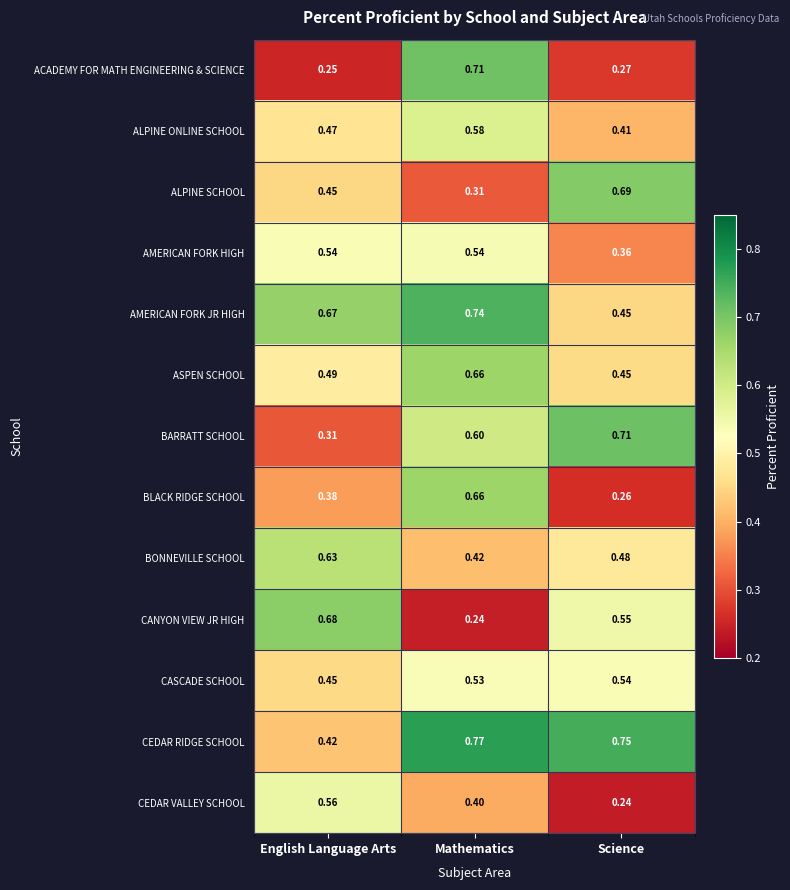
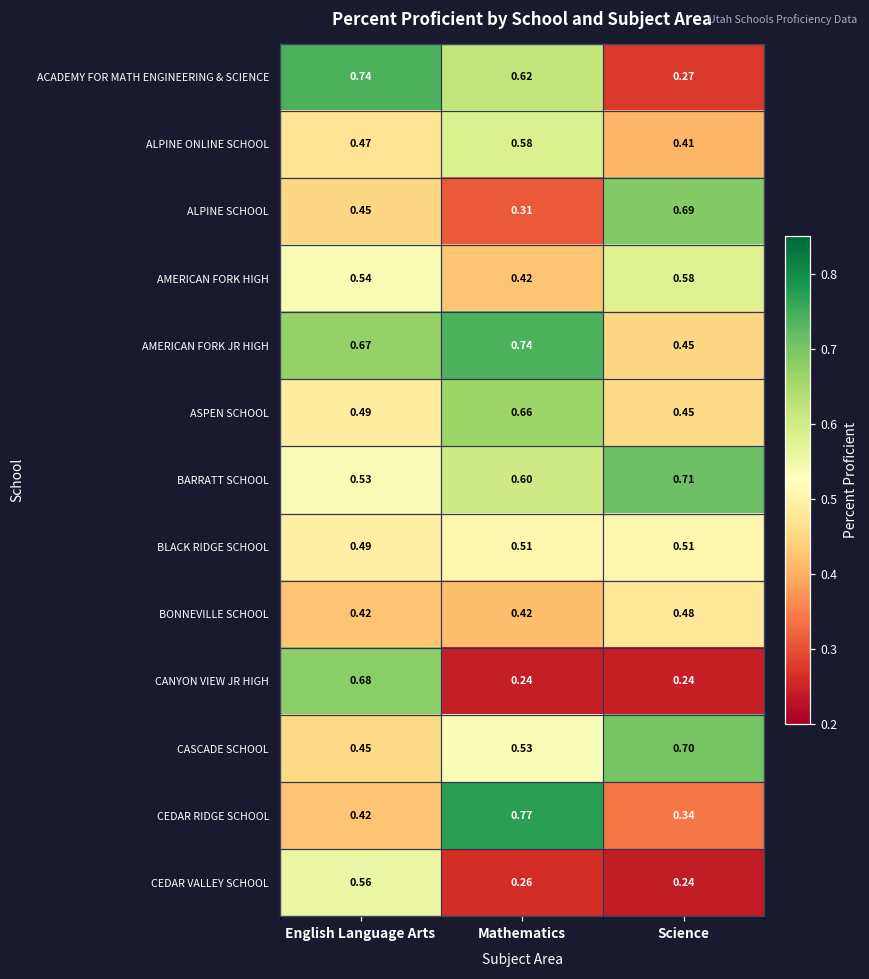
ACADEMY FOR MATH ENGINEERING & SCIENCE, English Language Arts: 0.25 -> 0.74
ACADEMY FOR MATH ENGINEERING & SCIENCE, Mathematics: 0.71 -> 0.62
AMERICAN FORK HIGH, Mathematics: 0.54 -> 0.42
AMERICAN FORK HIGH, Science: 0.36 -> 0.58
BARRATT SCHOOL, English Language Arts: 0.31 -> 0.53
BLACK RIDGE SCHOOL, English Language Arts: 0.38 -> 0.49
BLACK RIDGE SCHOOL, Mathematics: 0.66 -> 0.51
BLACK RIDGE SCHOOL, Science: 0.26 -> 0.51
BONNEVILLE SCHOOL, English Language Arts: 0.63 -> 0.42
CANYON VIEW JR HIGH, Science: 0.55 -> 0.24
CASCADE SCHOOL, Science: 0.54 -> 0.70
CEDAR RIDGE SCHOOL, Science: 0.75 -> 0.34
CEDAR VALLEY SCHOOL, Mathematics: 0.40 -> 0.26
